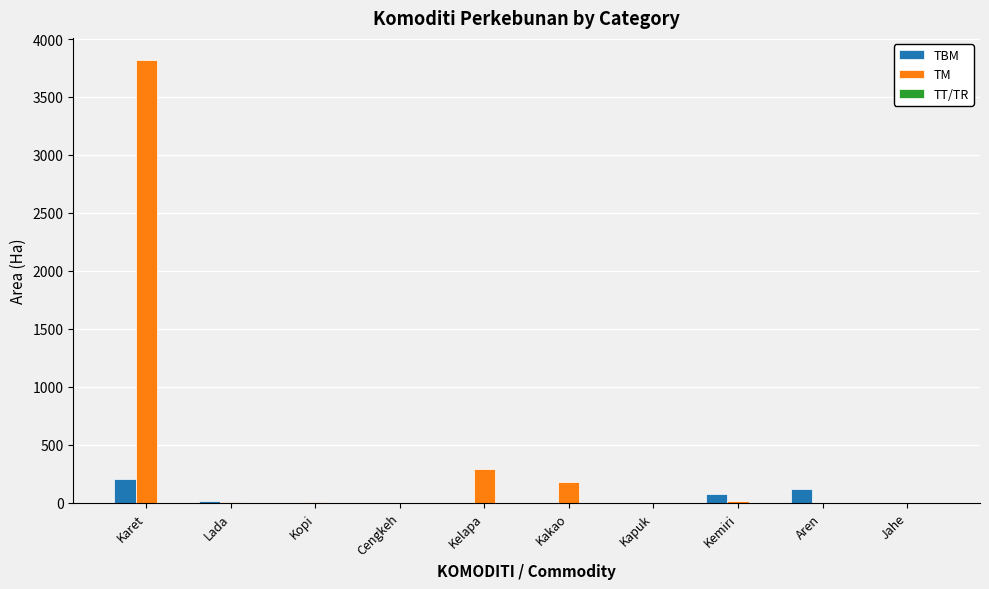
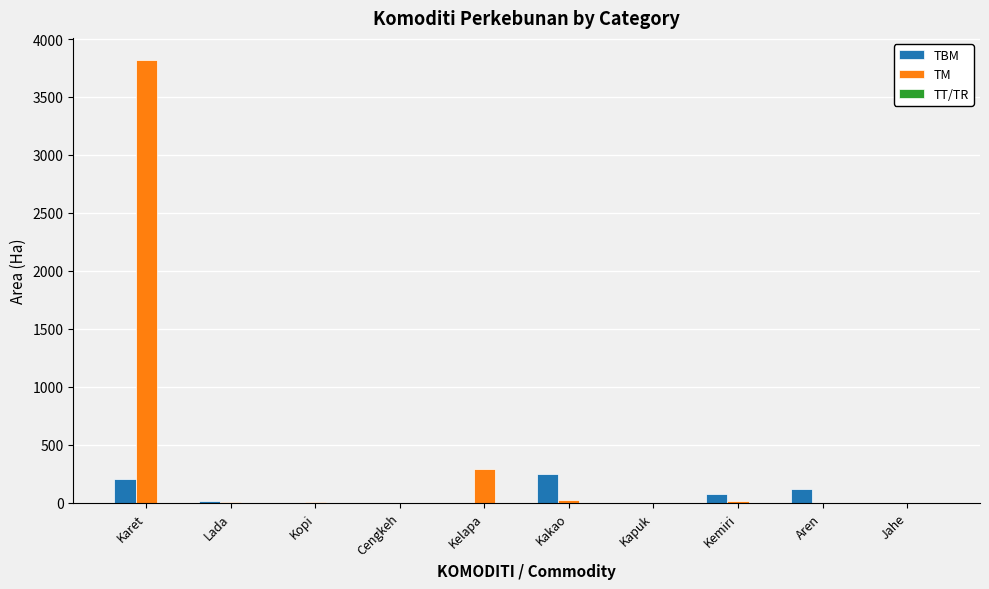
TBM, Kakao: 0 -> 250
TM, Kakao: 180 -> 30
